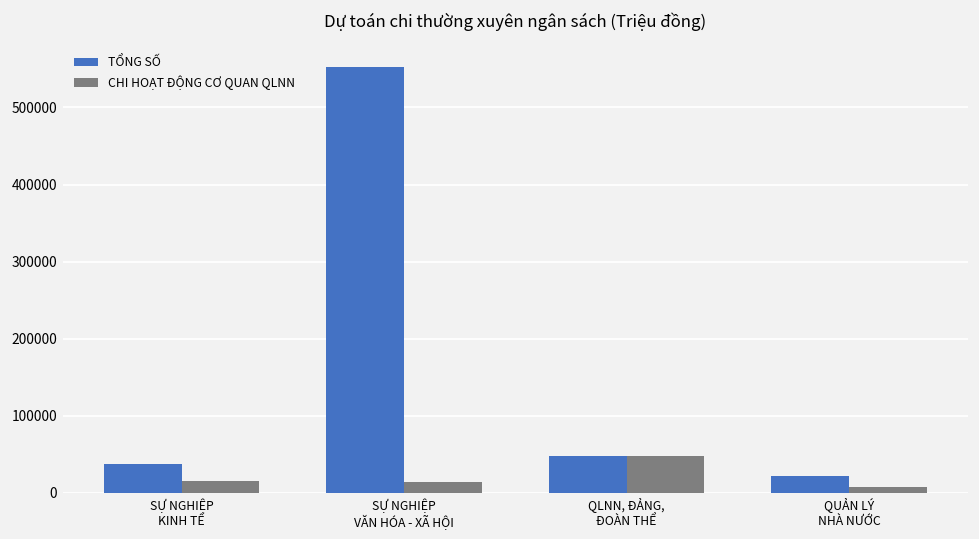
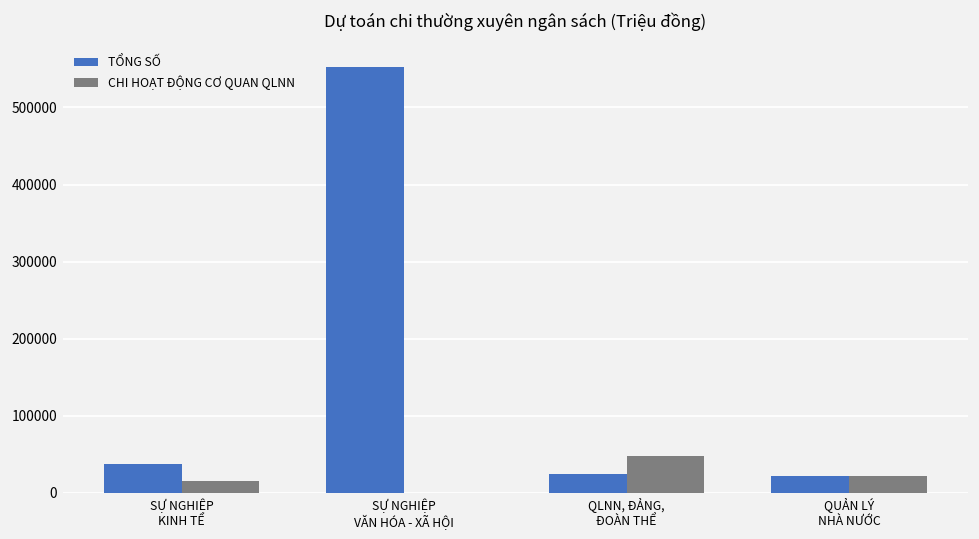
CHI HOẠT ĐỘNG CƠ QUAN QLNN, SỰ NGHIỆP VĂN HÓA - XÃ HỘI: 10000 -> 0
TỔNG SỐ, QLNN, ĐẢNG, ĐOÀN THỂ: 50000 -> 20000
CHI HOẠT ĐỘNG CƠ QUAN QLNN, QUẢN LÝ NHÀ NƯỚC: 10000 -> 20000
